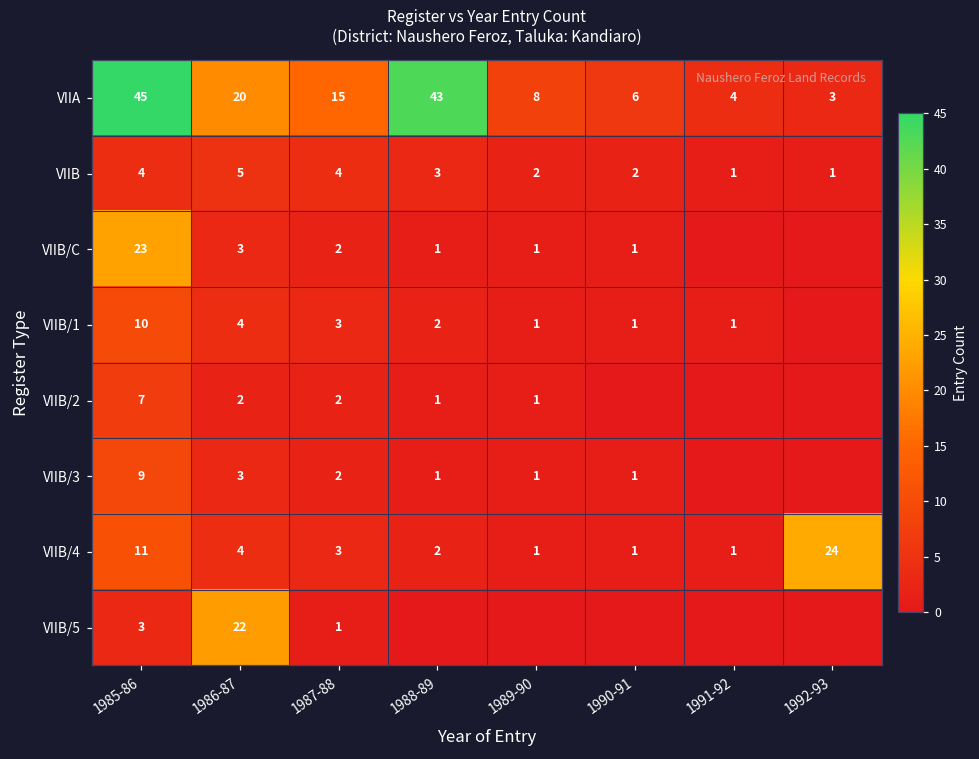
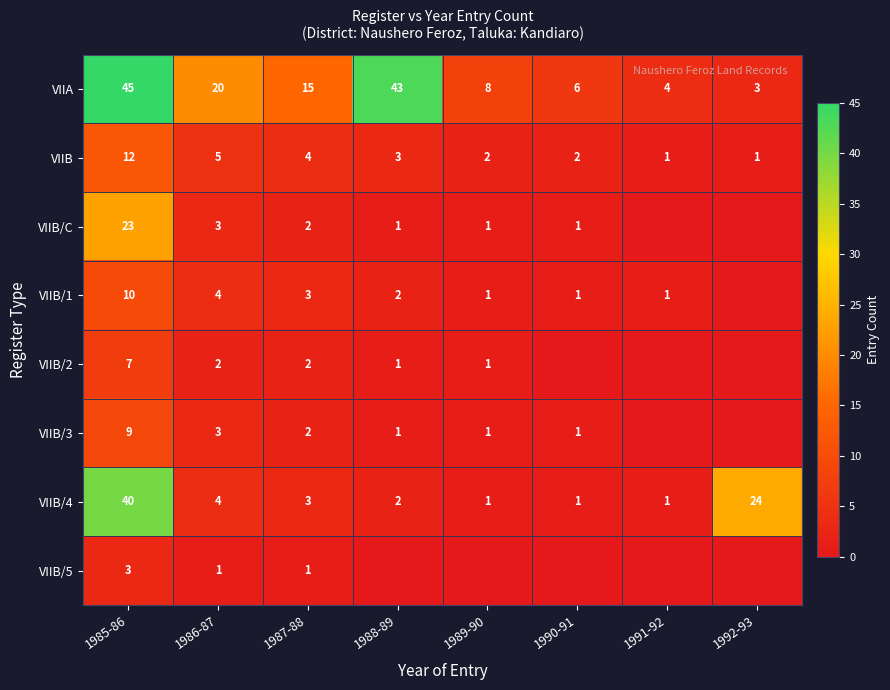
VIIB, 1985-86: 4 -> 12
VIIB/4, 1985-86: 11 -> 40
VIIB/5, 1986-87: 22 -> 1
